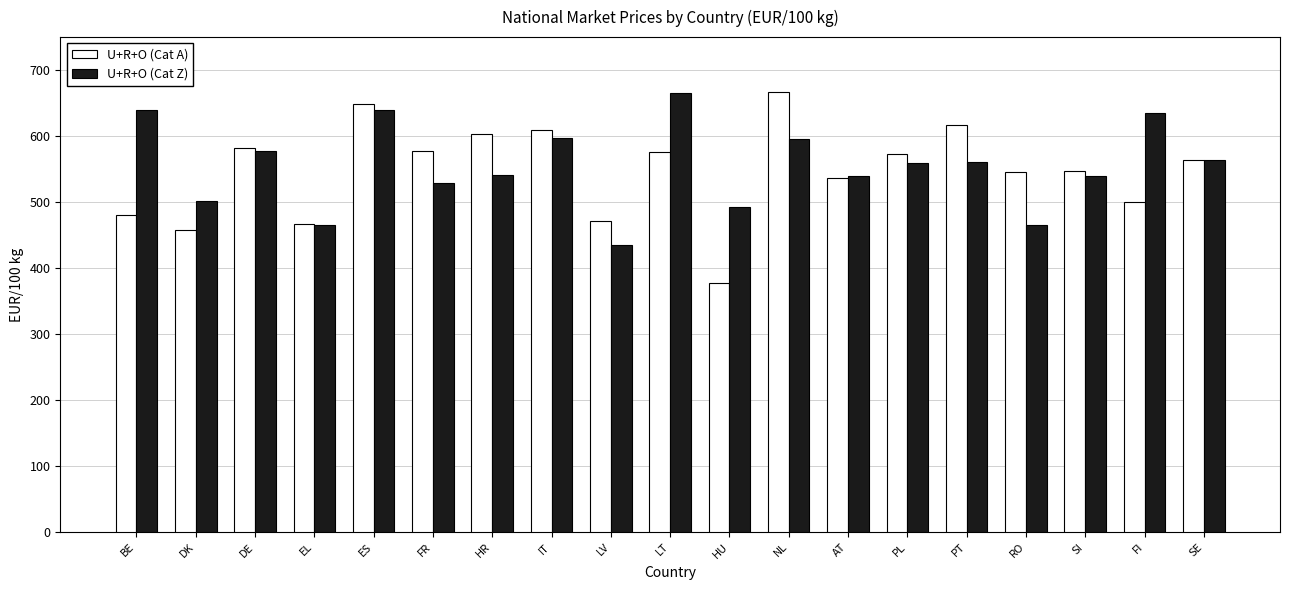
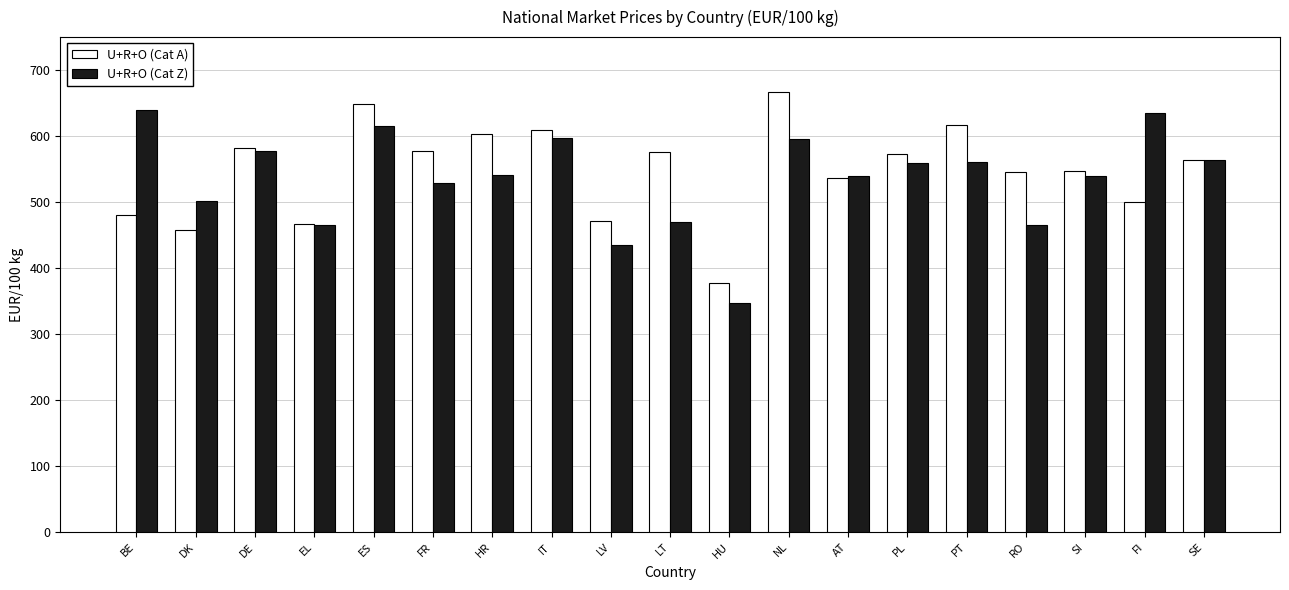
U+R+O (Cat Z), ES: 640 -> 610
U+R+O (Cat Z), LT: 660 -> 470
U+R+O (Cat Z), HU: 490 -> 350
